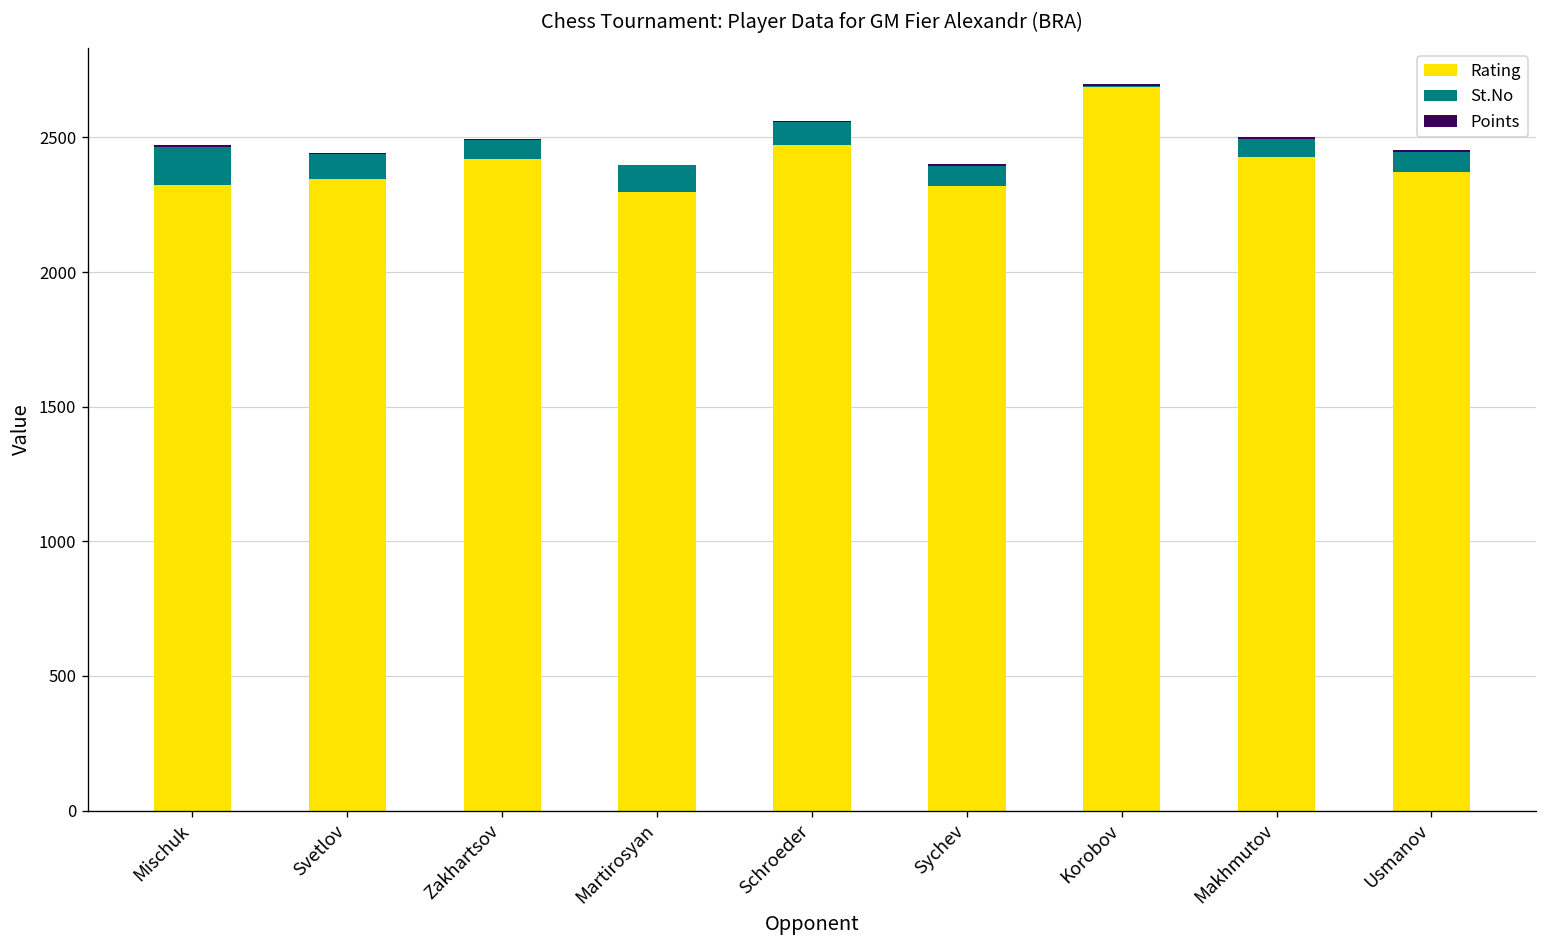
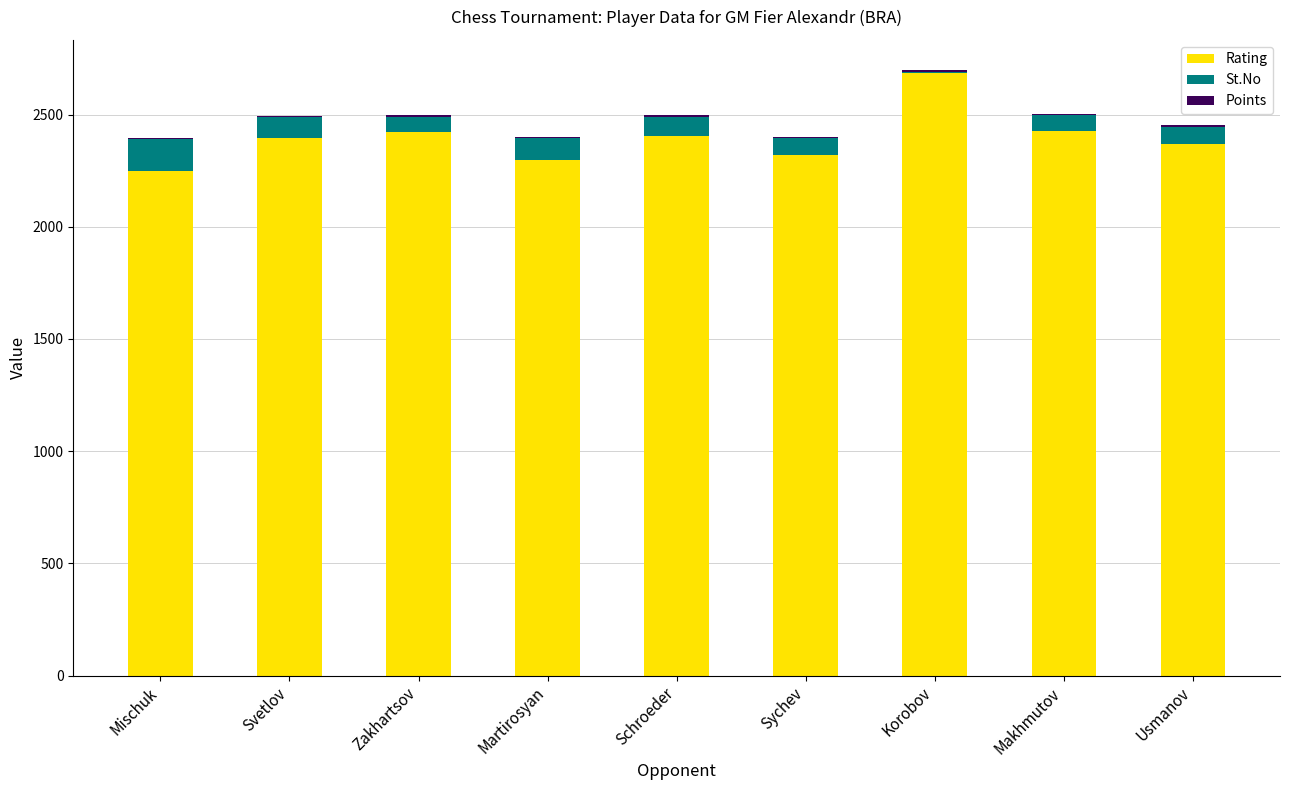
Rating, Mischuk: 2320 -> 2250
Rating, Svetlov: 2340 -> 2400
Rating, Schroeder: 2470 -> 2410
